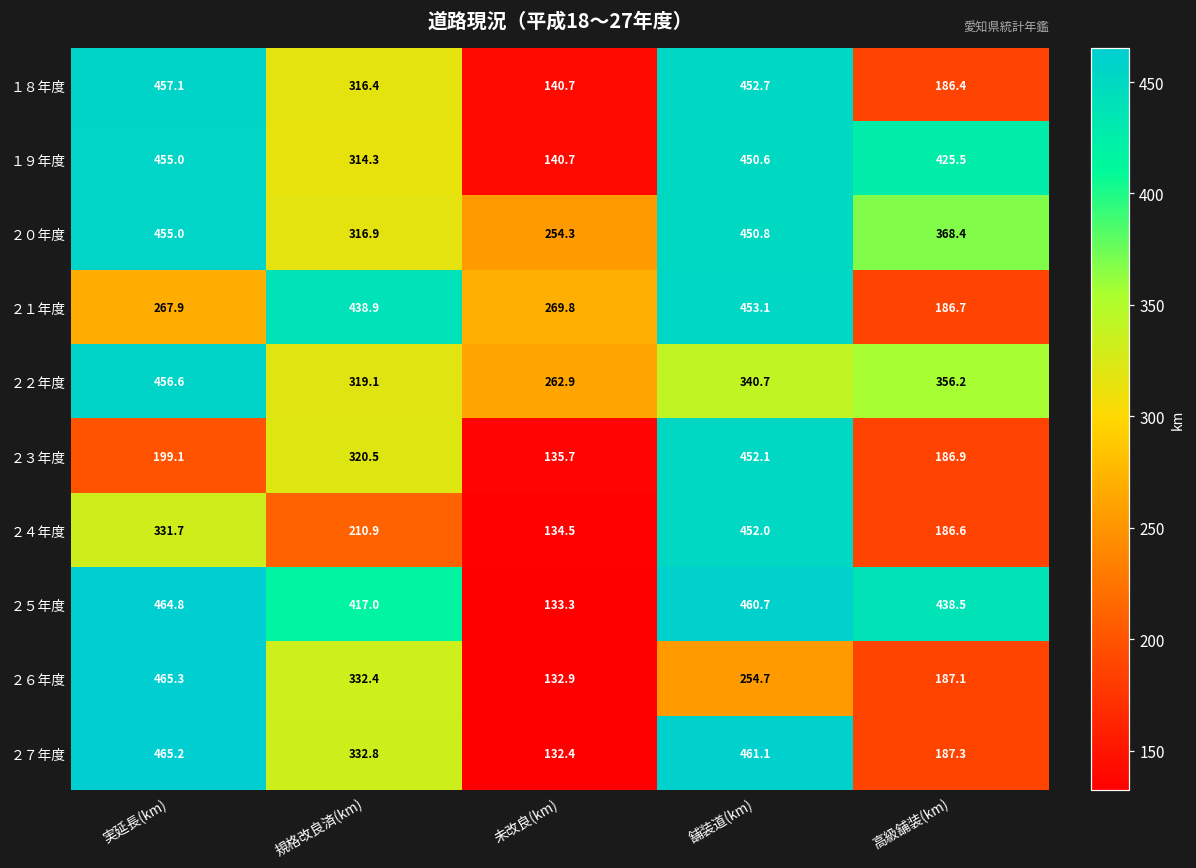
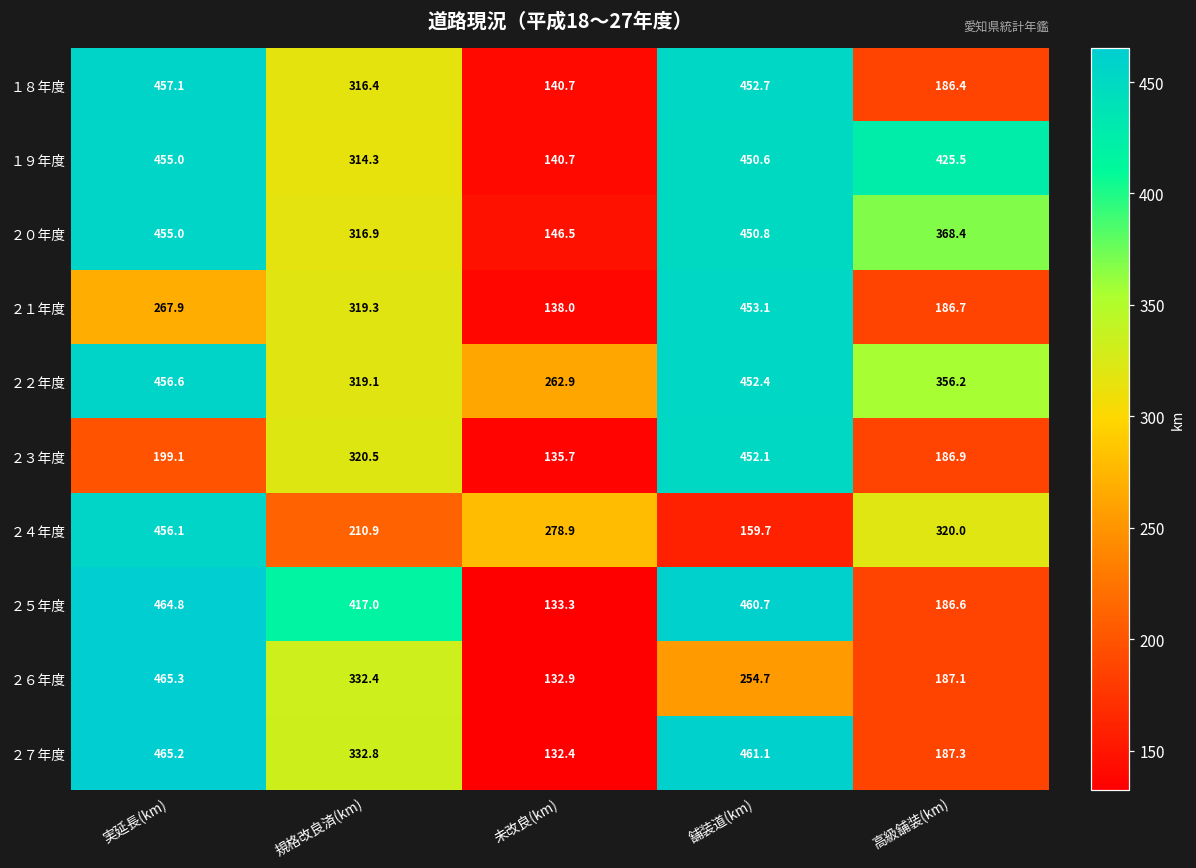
２０年度, 未改良(km): 254.3 -> 146.5
２１年度, 規格改良済(km): 438.9 -> 319.3
２１年度, 未改良(km): 269.8 -> 138.0
２２年度, 舗装道(km): 340.7 -> 452.4
２４年度, 実延長(km): 331.7 -> 456.1
２４年度, 未改良(km): 134.5 -> 278.9
２４年度, 舗装道(km): 452.0 -> 159.7
２４年度, 高級舗装(km): 186.6 -> 320.0
２５年度, 高級舗装(km): 438.5 -> 186.6
